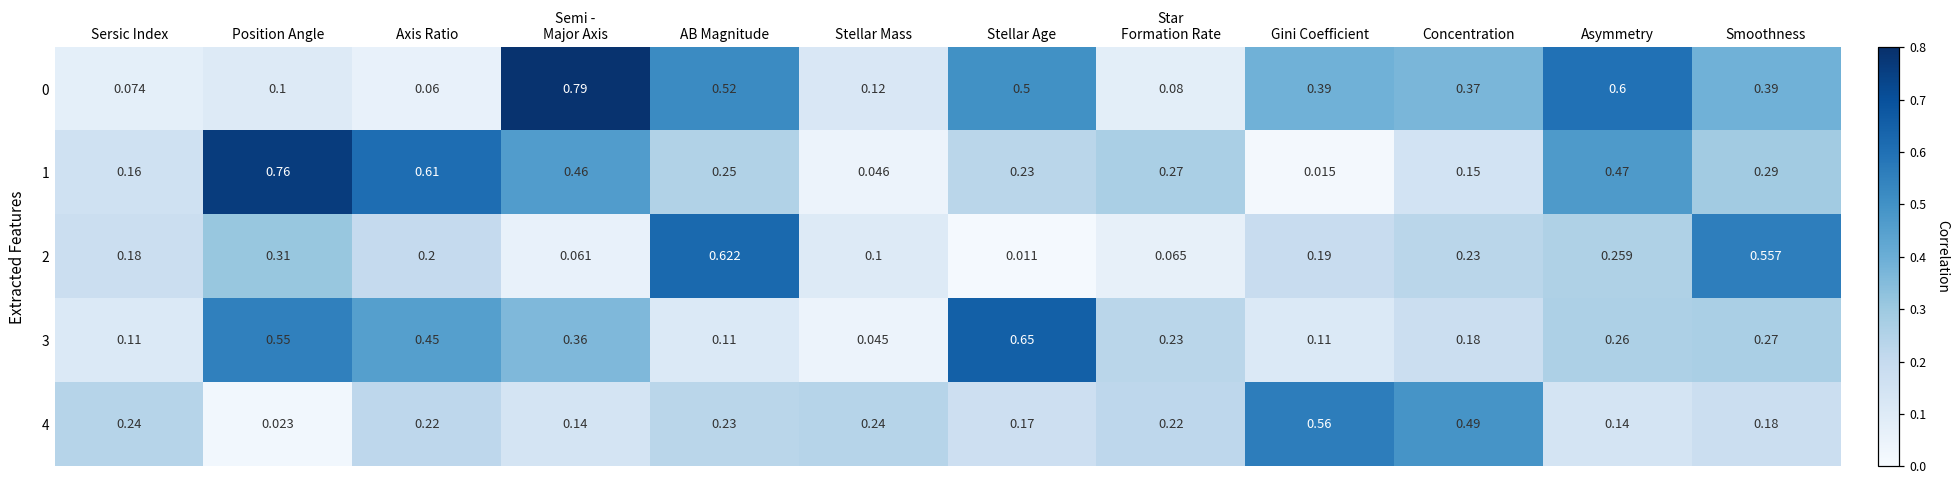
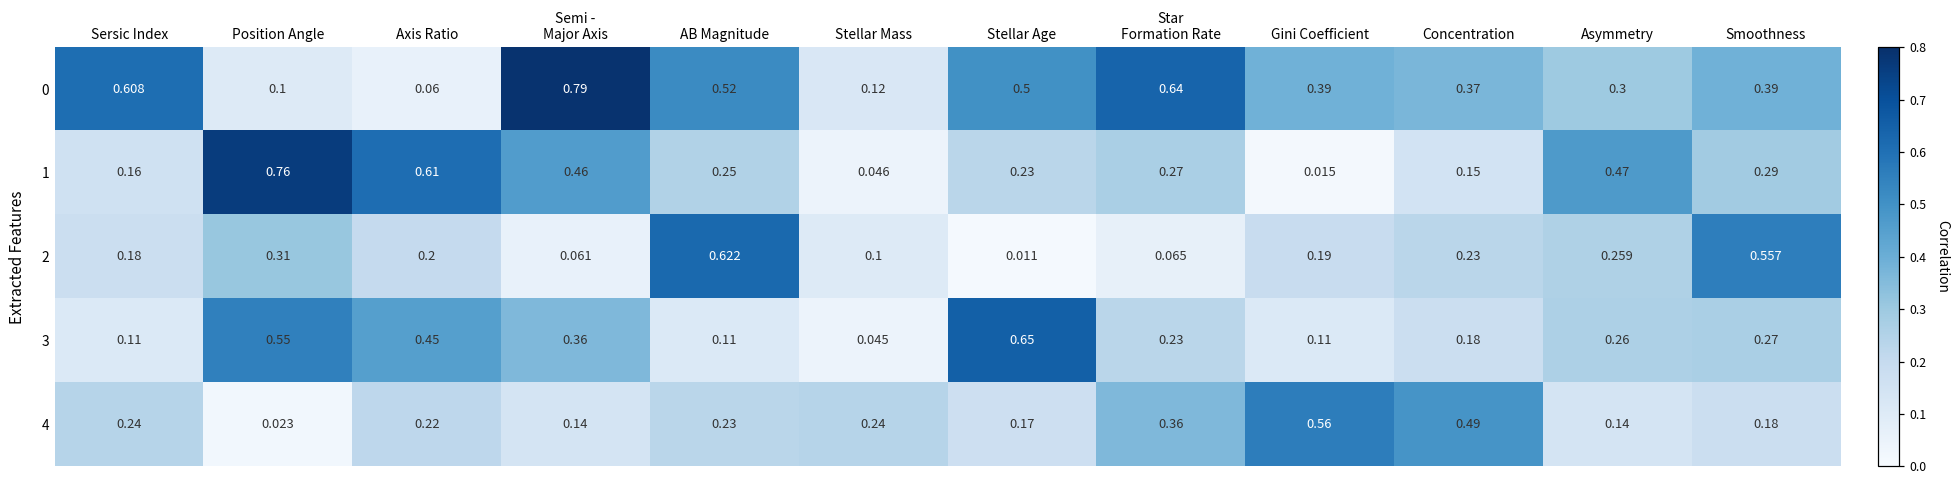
0, Sersic Index: 0.074 -> 0.608
0, Star Formation Rate: 0.08 -> 0.64
0, Asymmetry: 0.6 -> 0.3
4, Star Formation Rate: 0.22 -> 0.36
